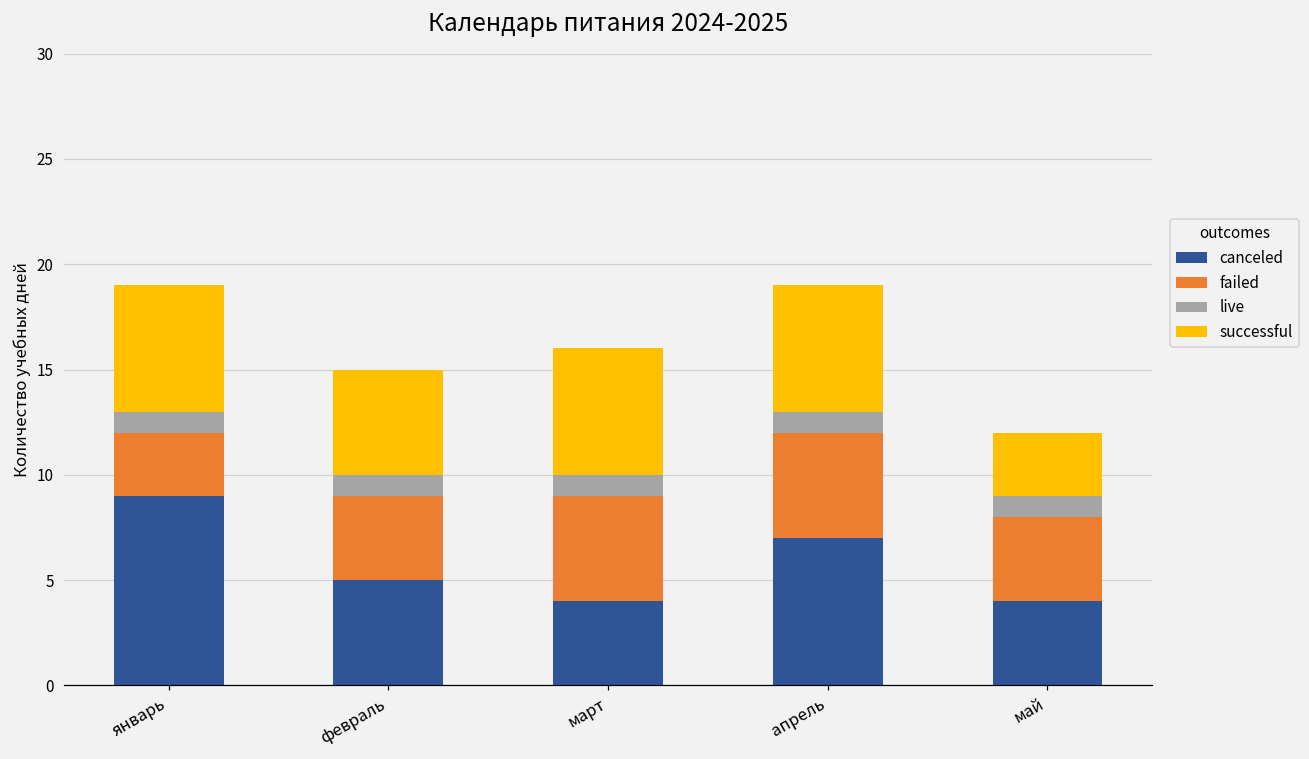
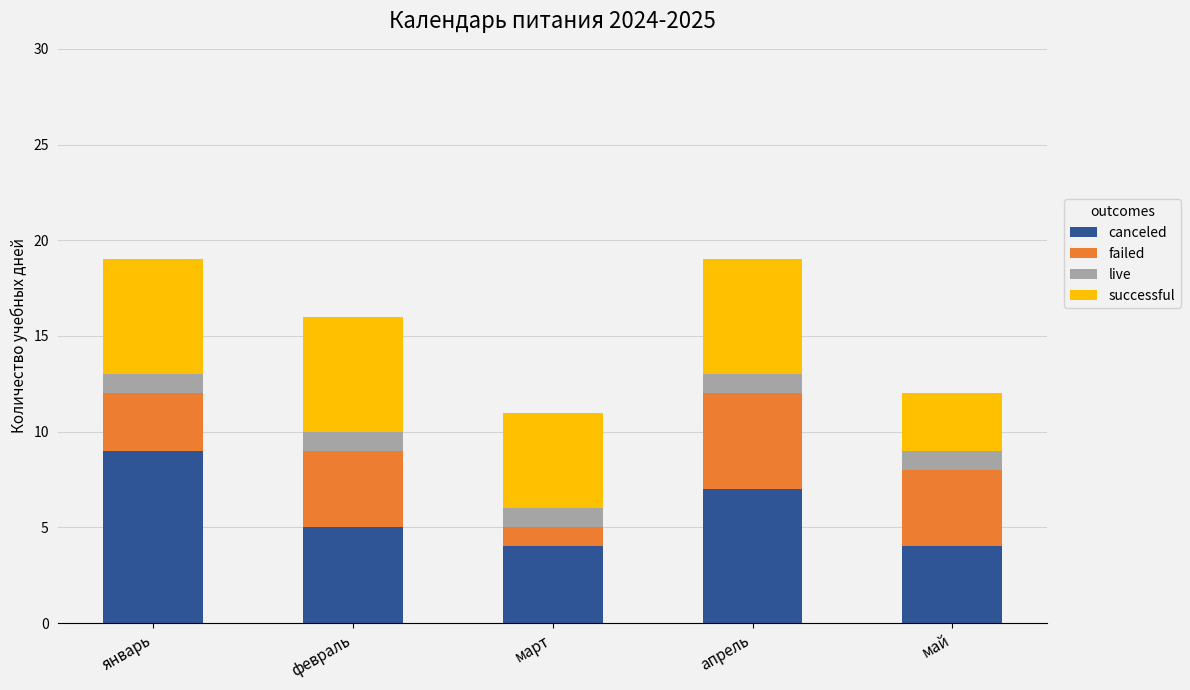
successful, февраль: 5 -> 6
failed, март: 5 -> 1
successful, март: 6 -> 5
